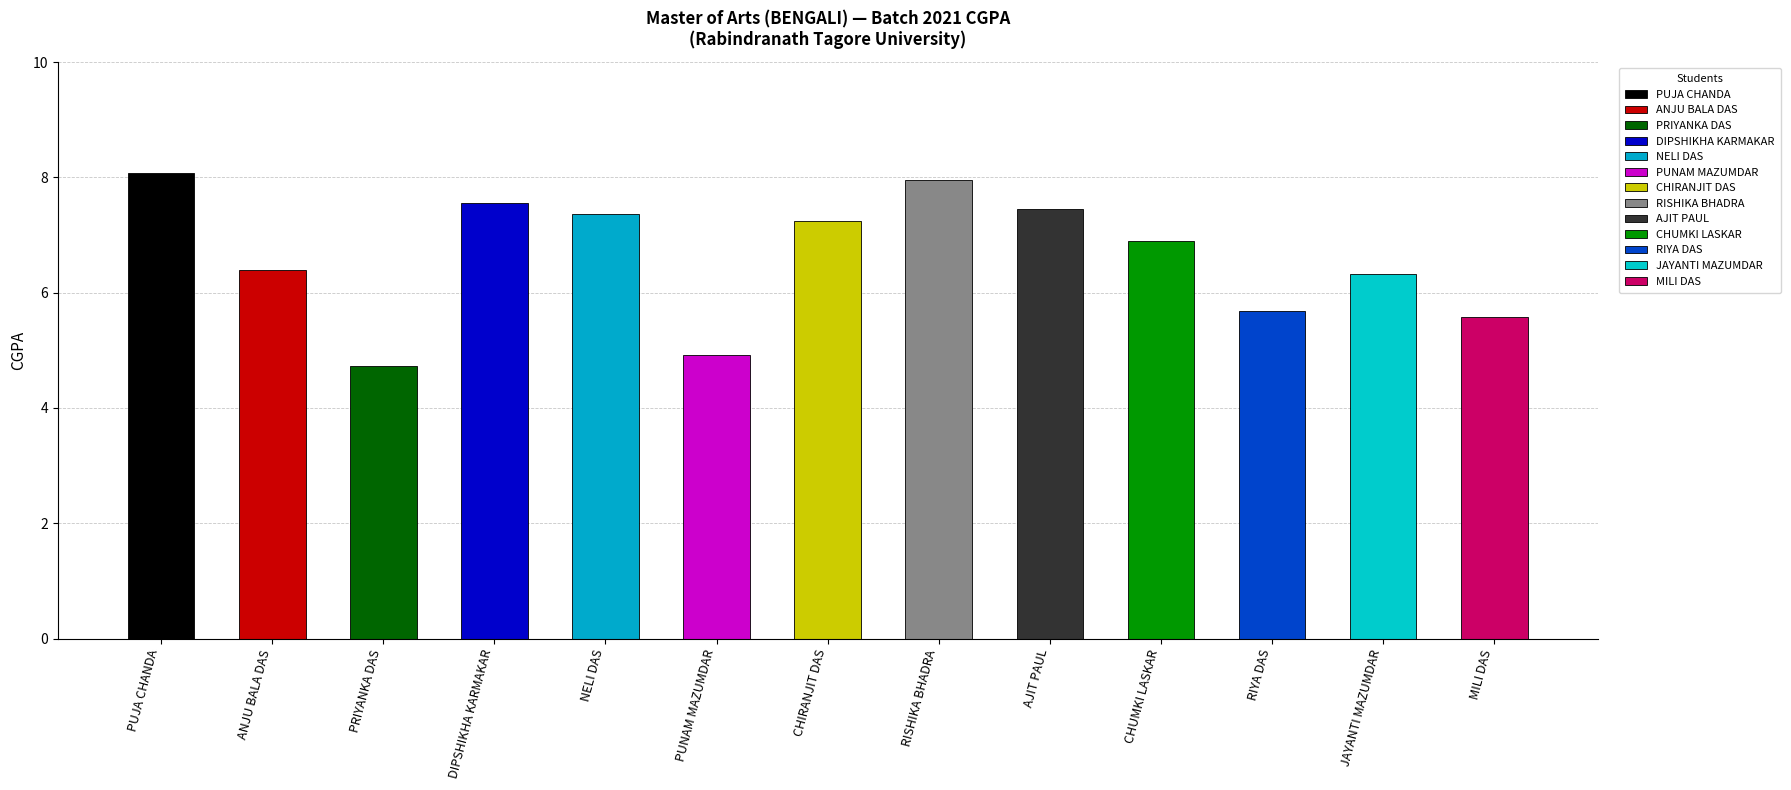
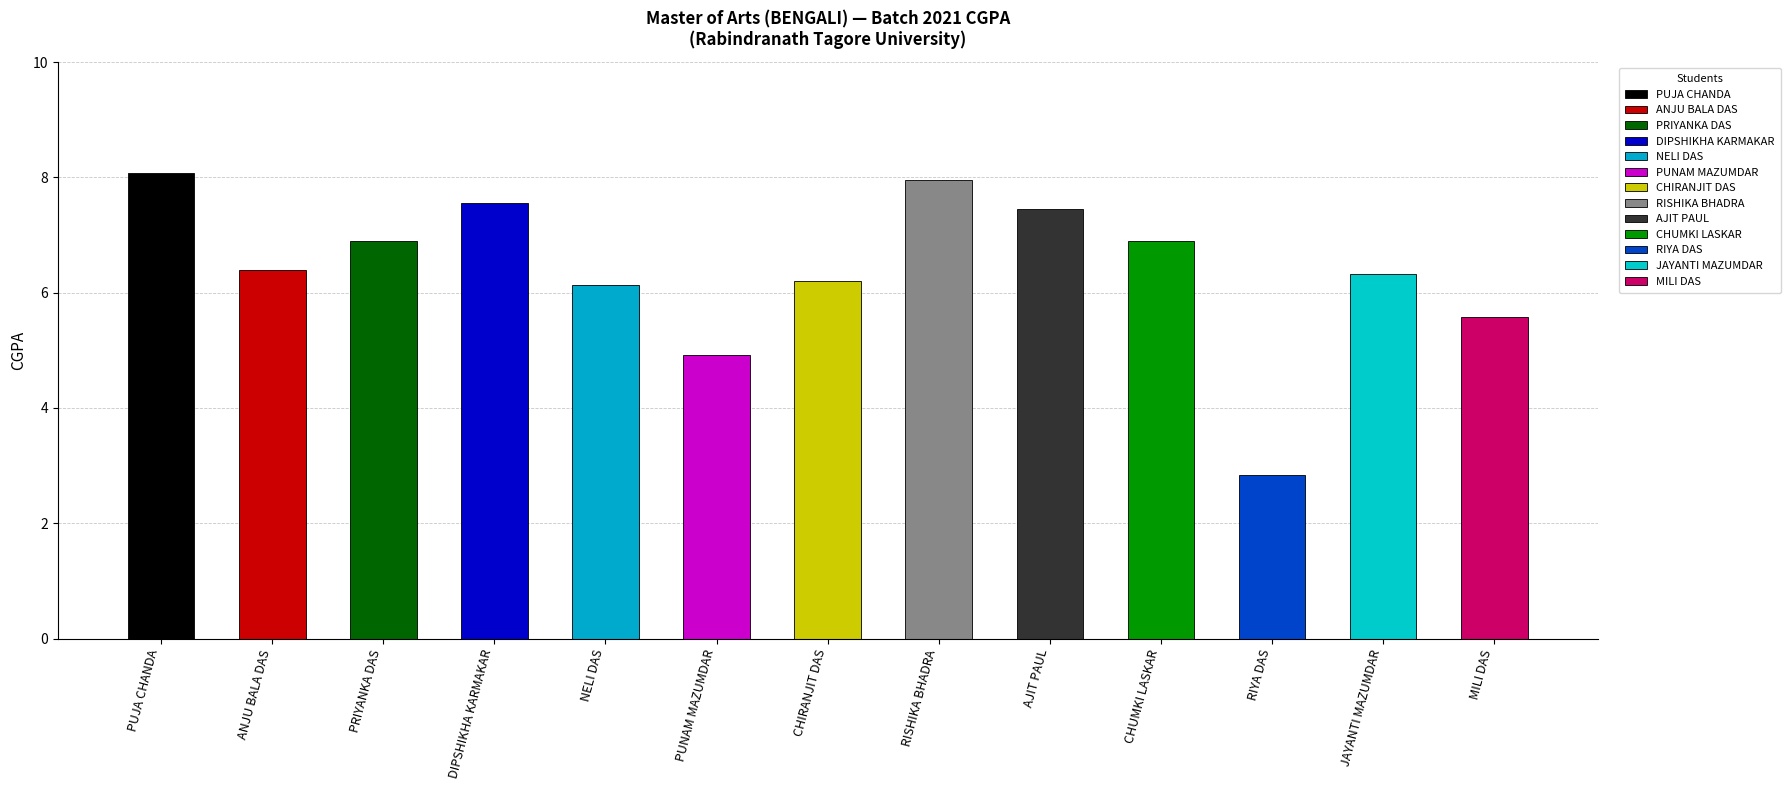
PRIYANKA DAS: 4.7 -> 6.9
NELI DAS: 7.4 -> 6.1
CHIRANJIT DAS: 7.3 -> 6.2
RIYA DAS: 5.7 -> 2.8
